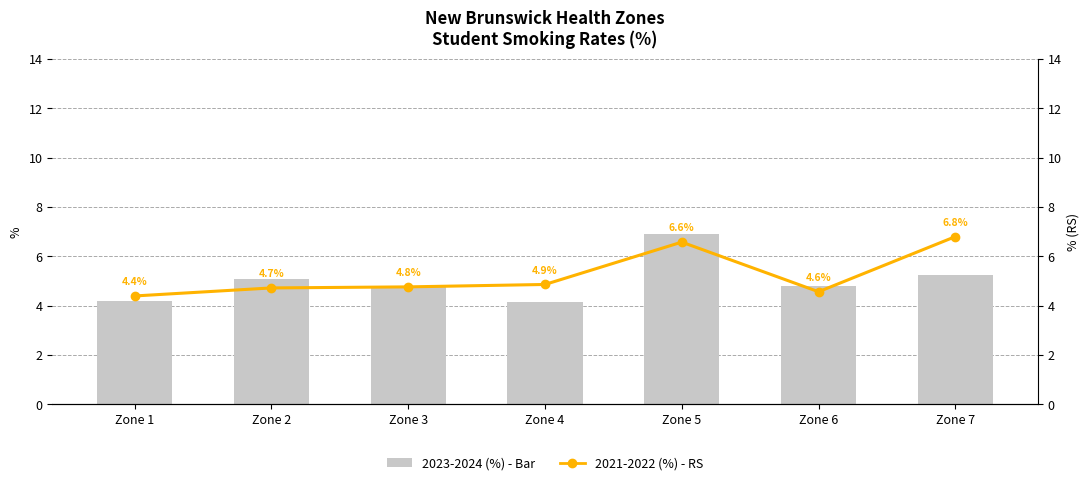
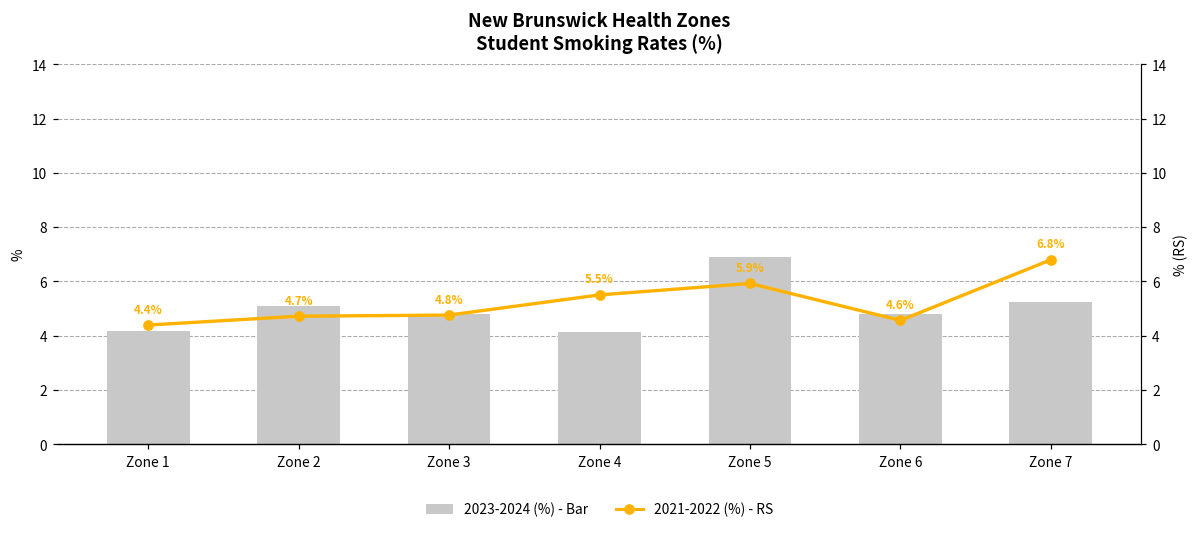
2021-2022 (%) - RS, Zone 4: 4.9% -> 5.5%
2021-2022 (%) - RS, Zone 5: 6.6% -> 5.9%
